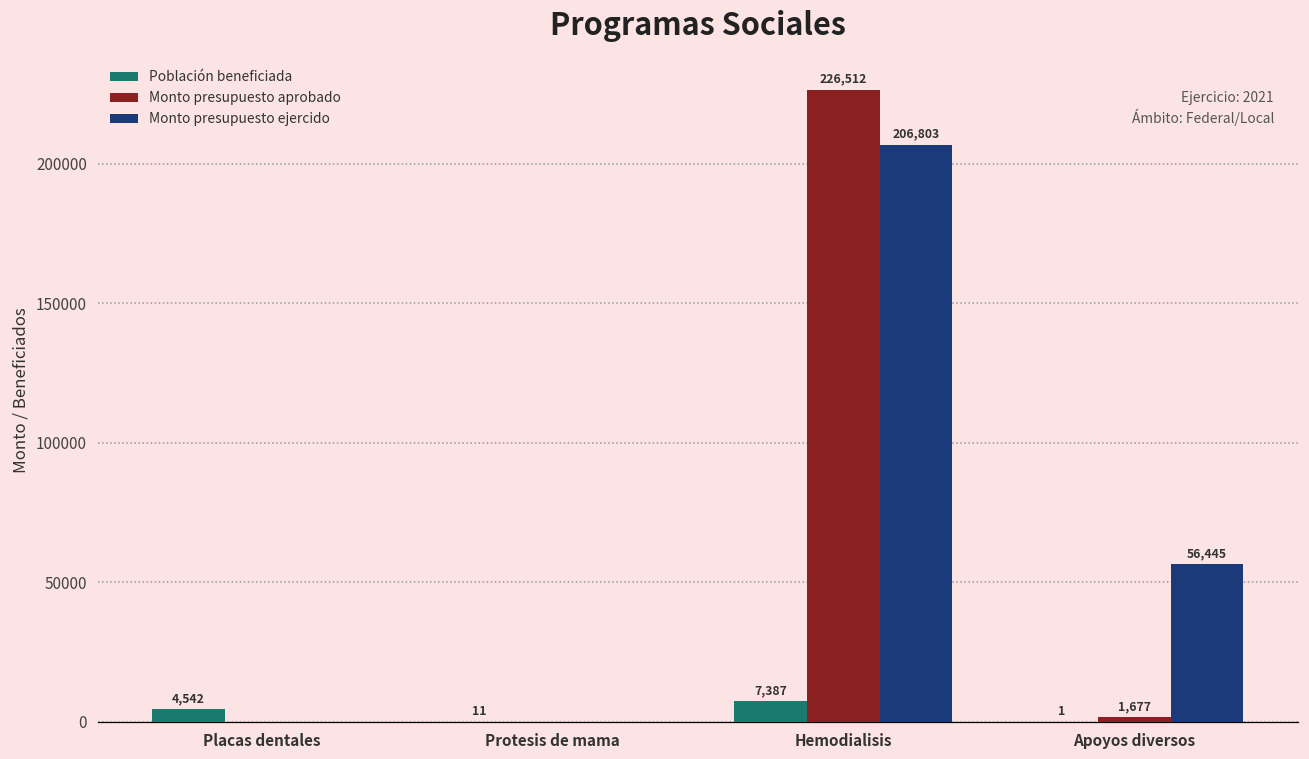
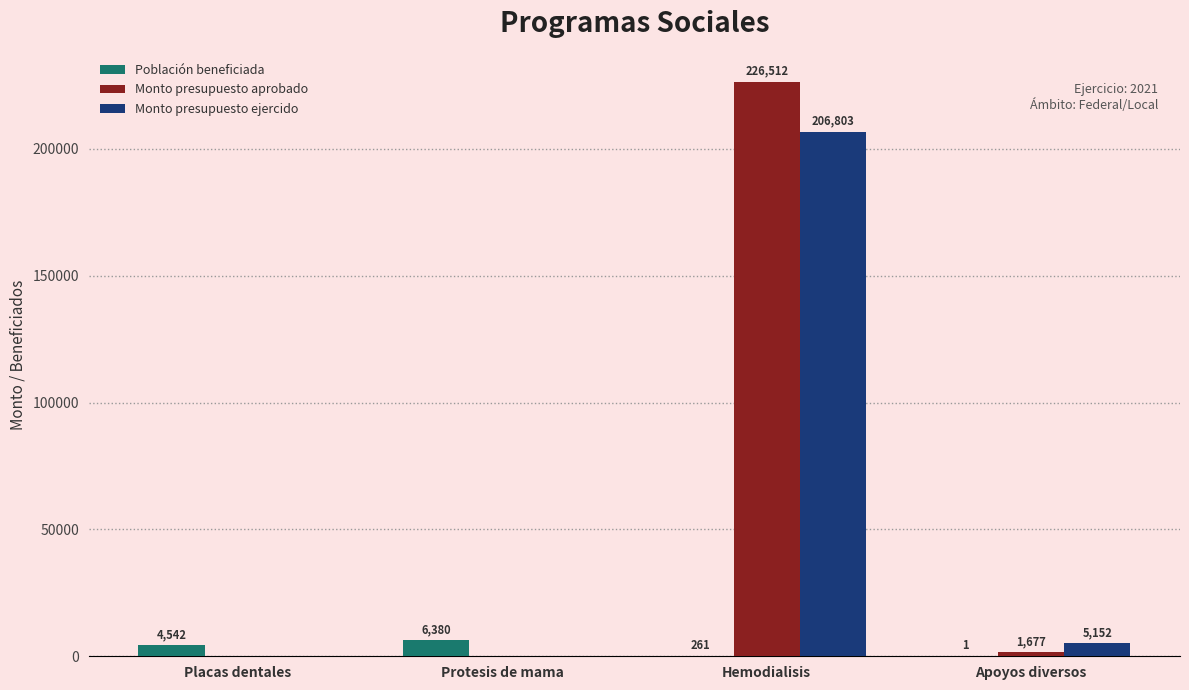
Población beneficiada, Protesis de mama: 11 -> 6,380
Población beneficiada, Hemodialisis: 7,387 -> 261
Monto presupuesto ejercido, Apoyos diversos: 56,445 -> 5,152
